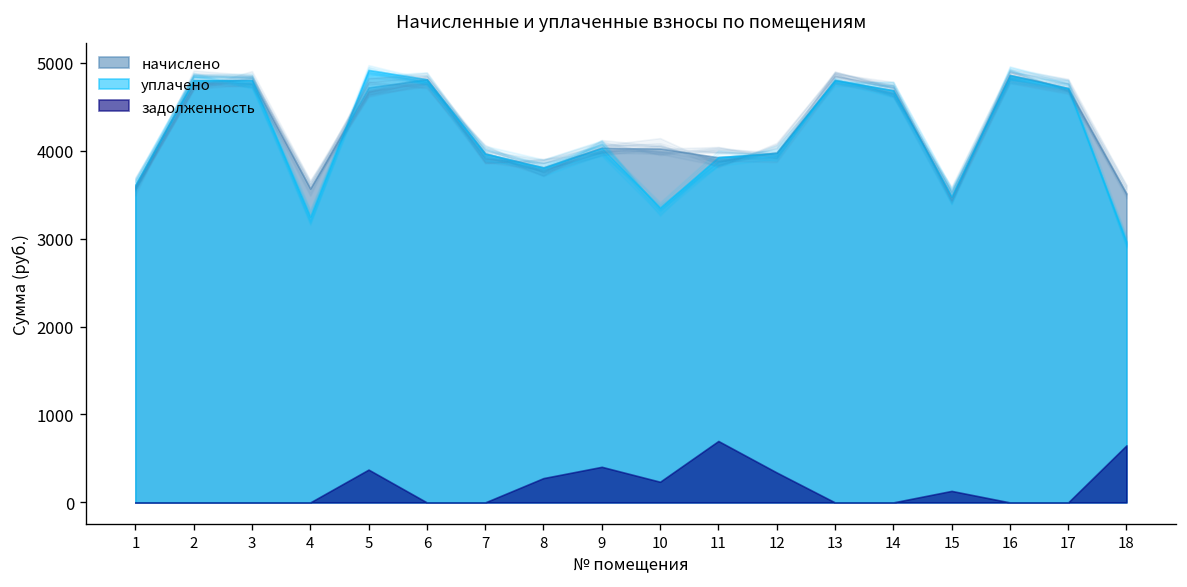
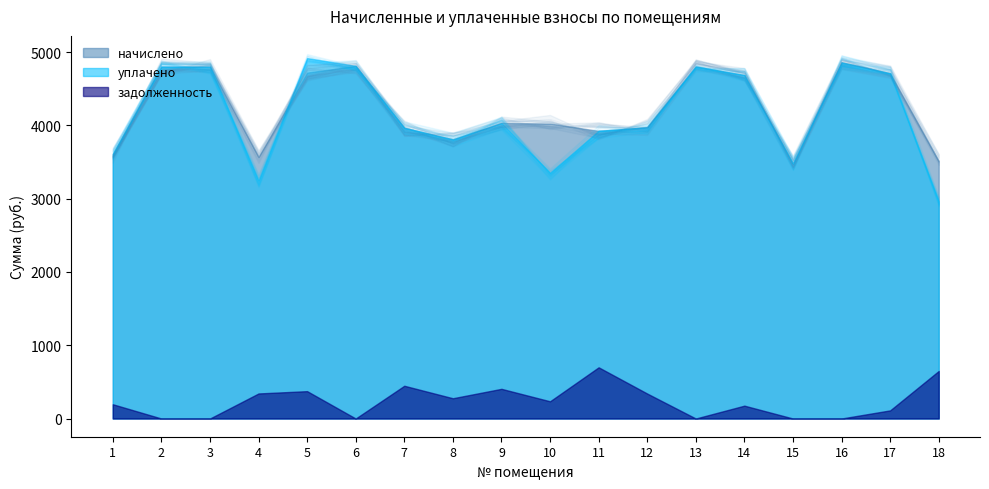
задолженность, 1: 0 -> 200
задолженность, 4: 0 -> 300
задолженность, 7: 0 -> 400
задолженность, 14: 0 -> 200
задолженность, 15: 100 -> 0
задолженность, 17: 0 -> 100
